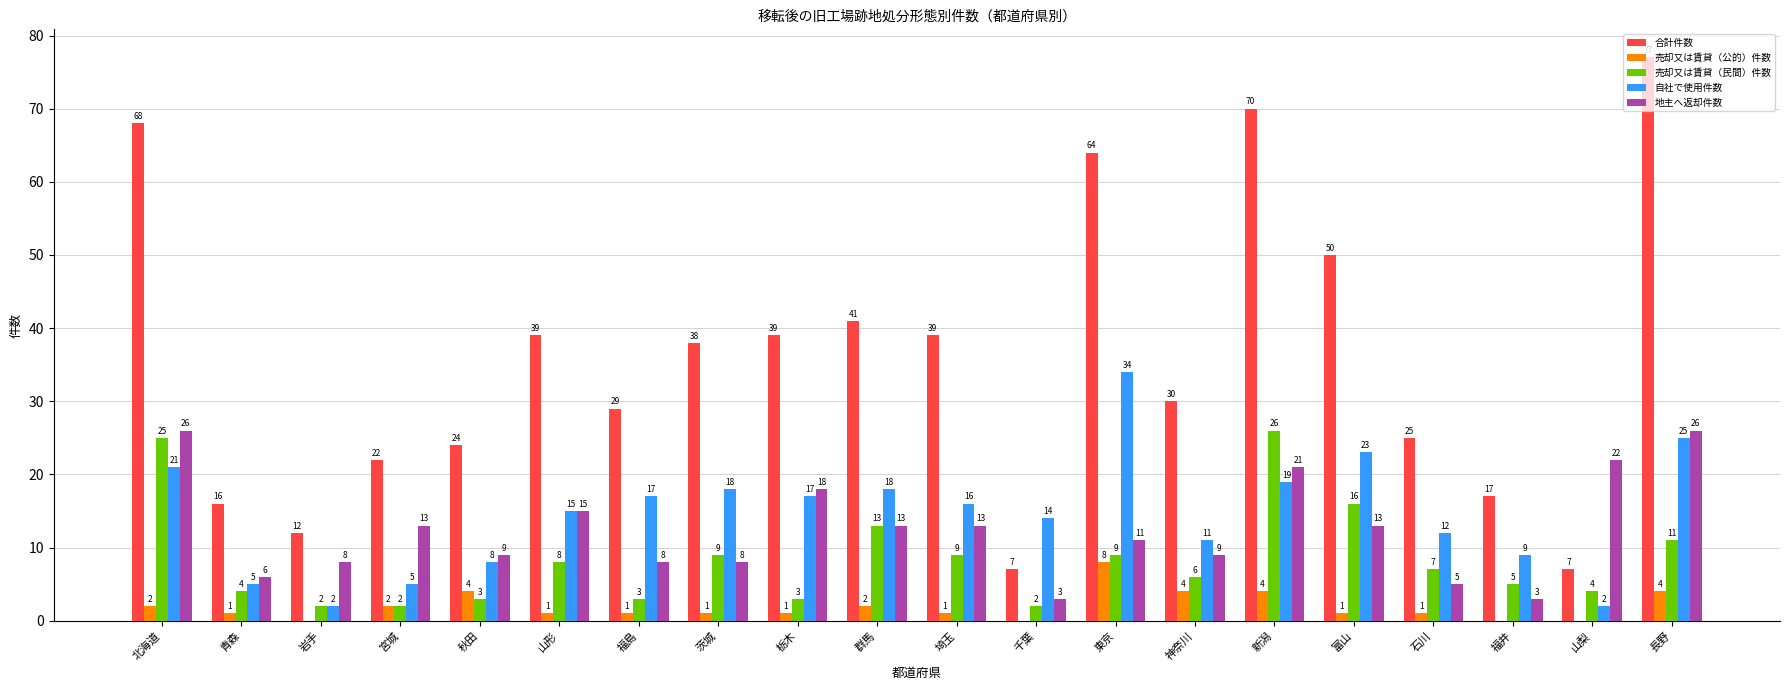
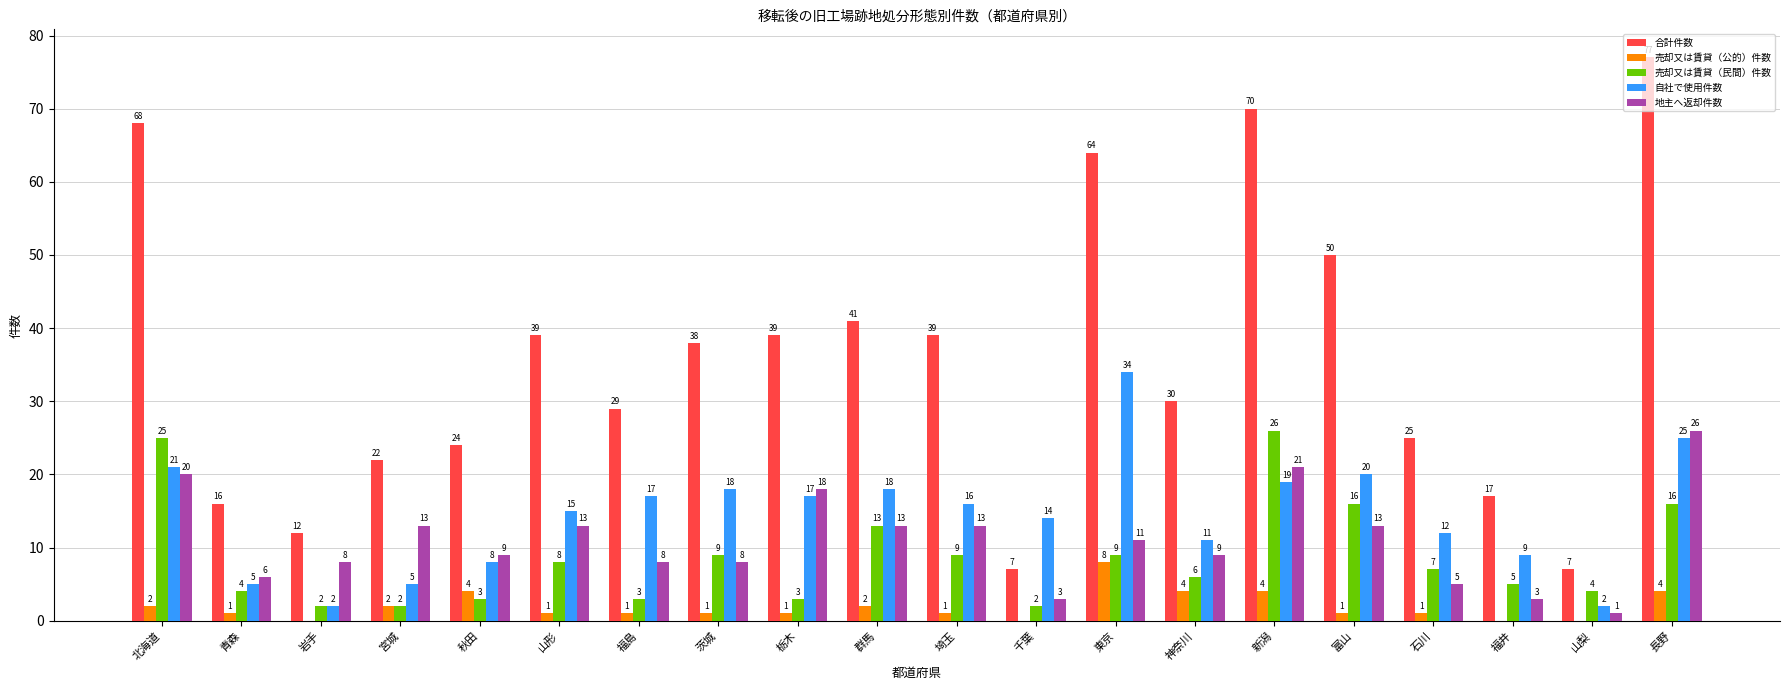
地主へ返却件数, 北海道: 26 -> 20
地主へ返却件数, 山形: 15 -> 13
自社で使用件数, 富山: 23 -> 20
地主へ返却件数, 山梨: 22 -> 1
売却又は賃貸（民間）件数, 長野: 11 -> 16
